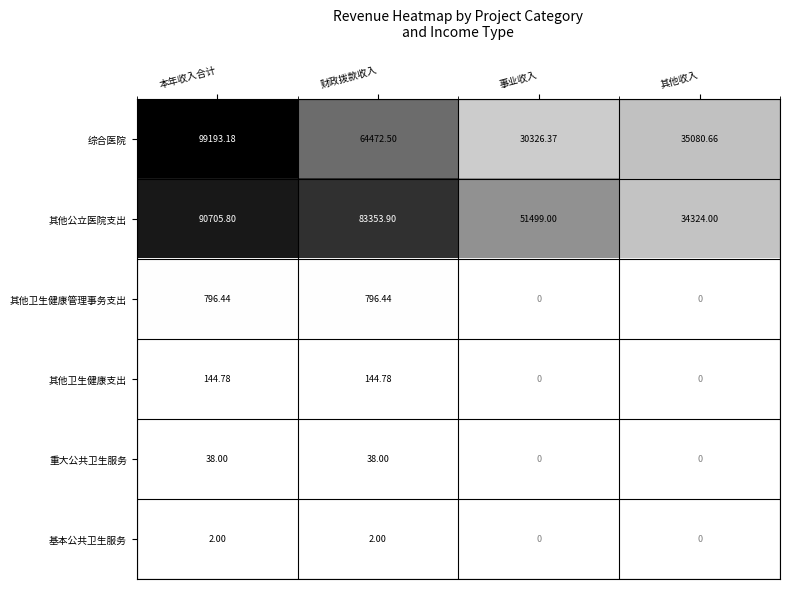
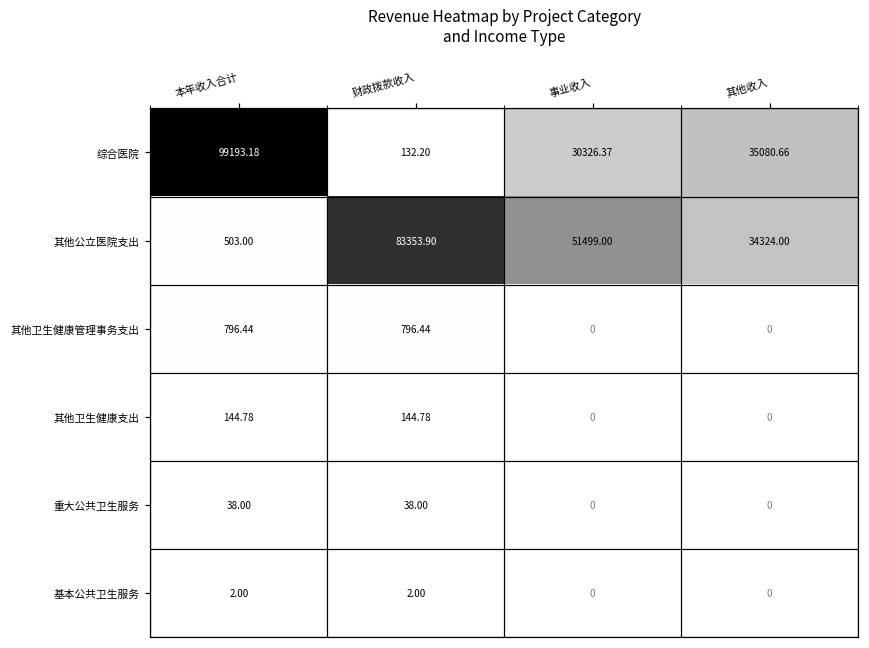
综合医院, 财政拨款收入: 64472.50 -> 132.20
其他公立医院支出, 本年收入合计: 90705.80 -> 503.00
